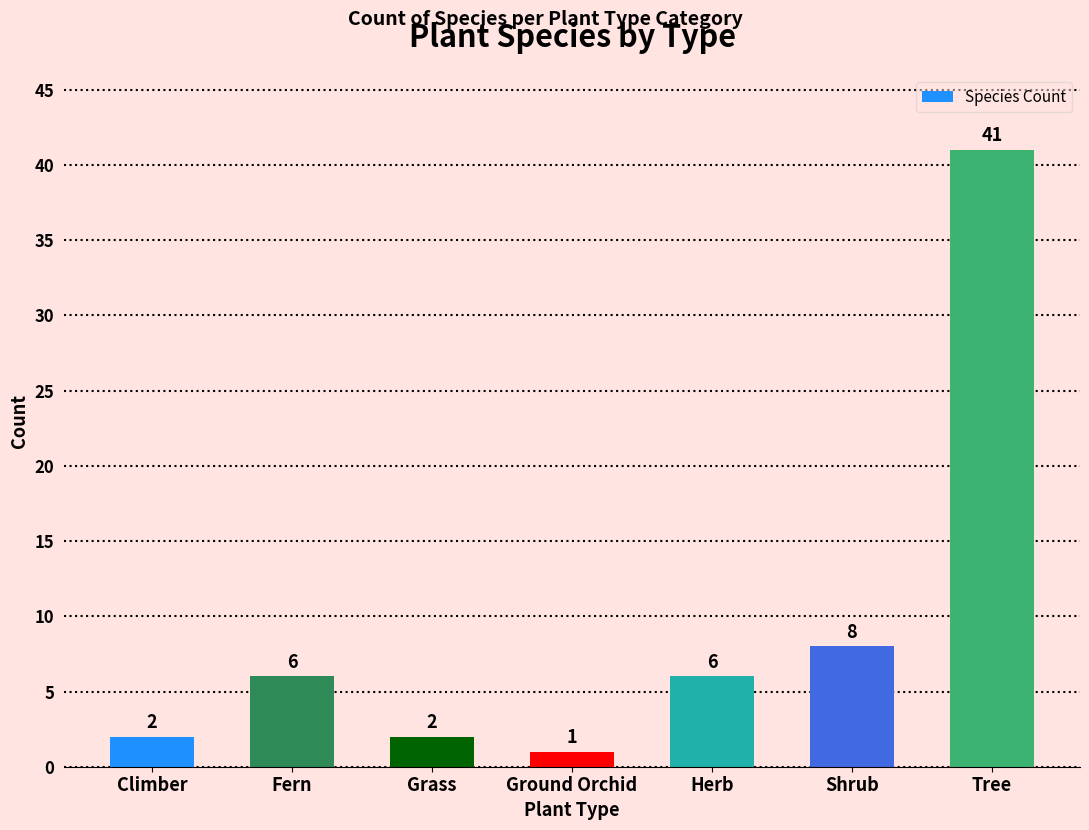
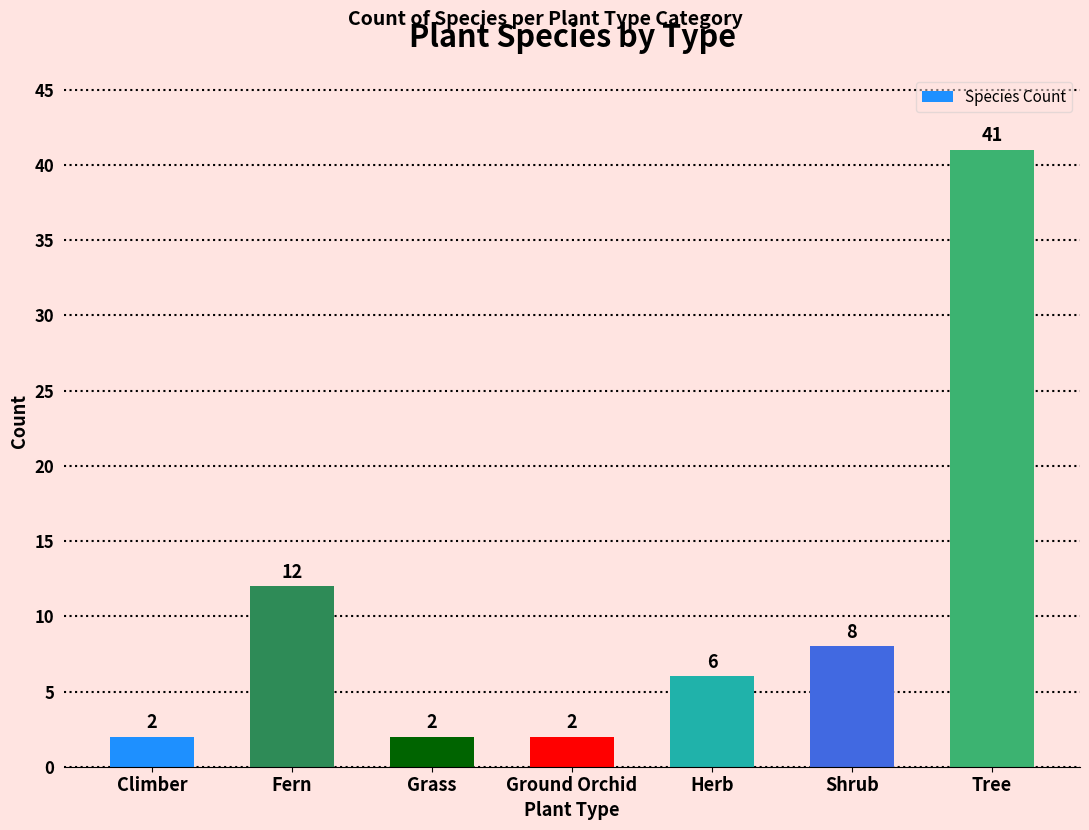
Fern: 6 -> 12
Ground Orchid: 1 -> 2
